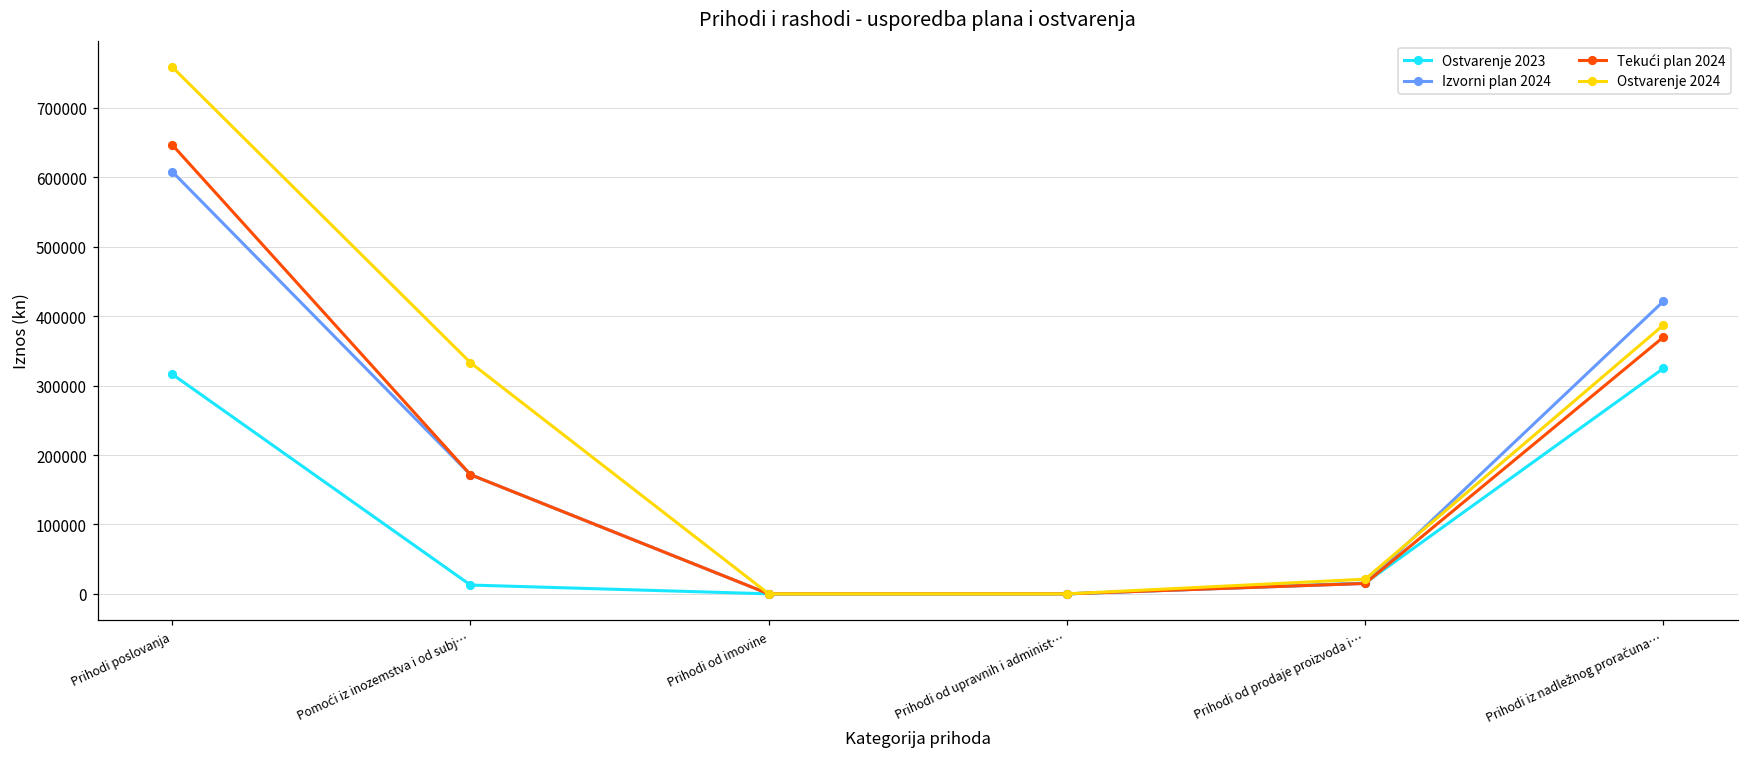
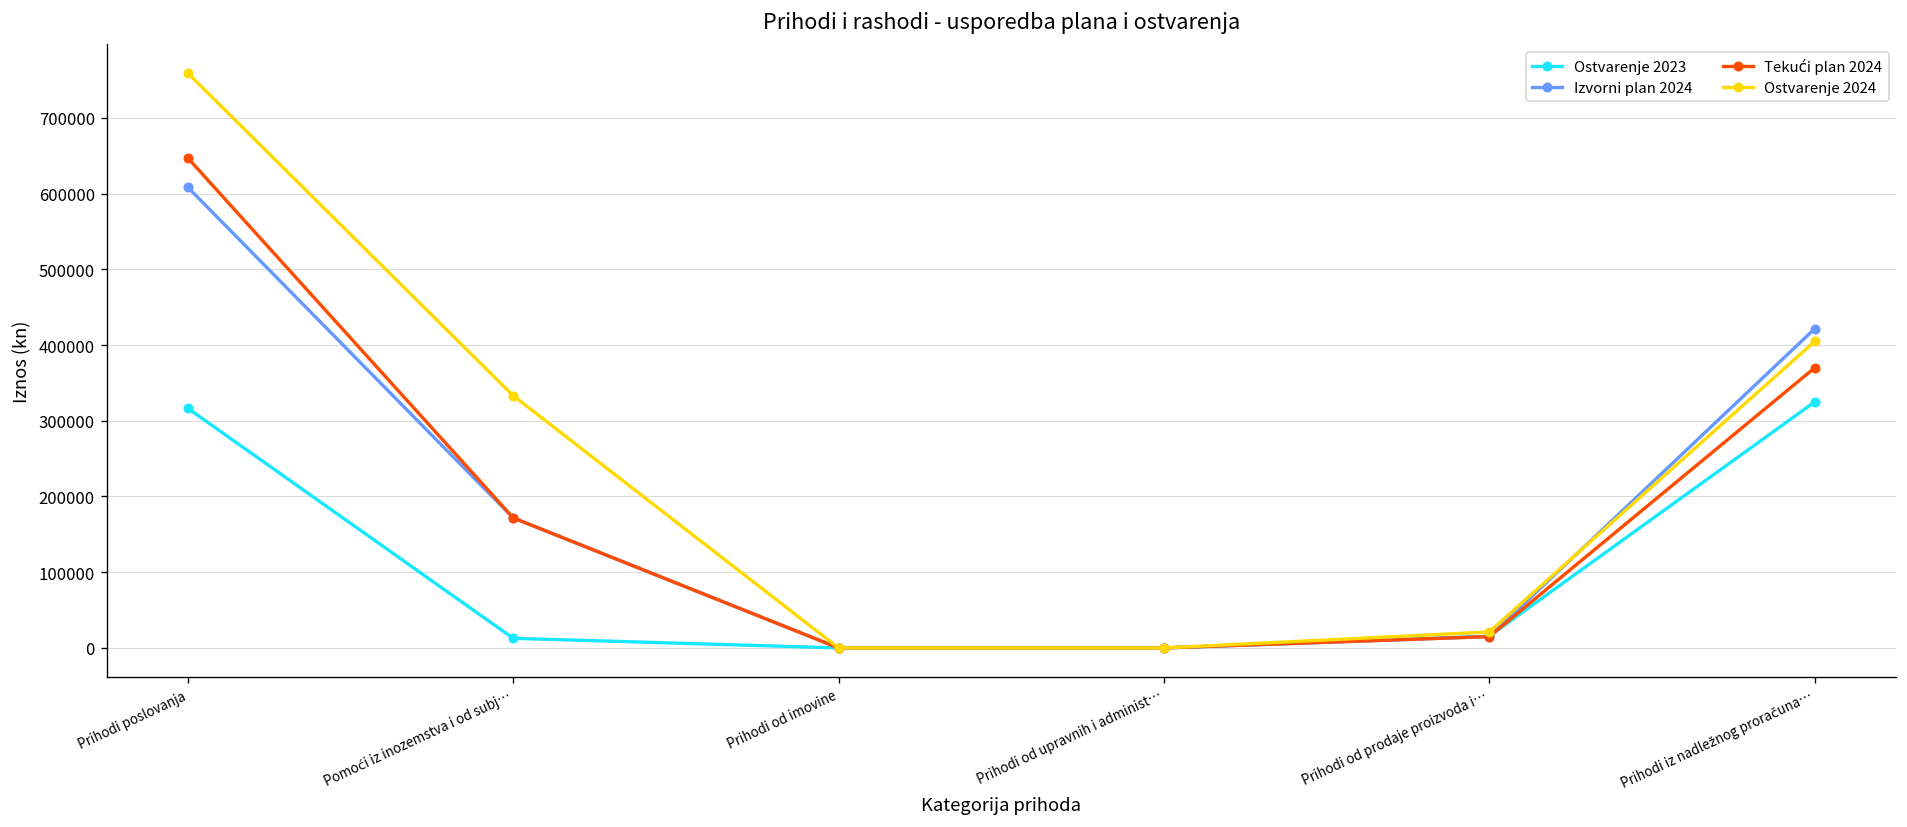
Ostvarenje 2024, Prihodi iz nadležnog proračuna…: 390000 -> 400000
